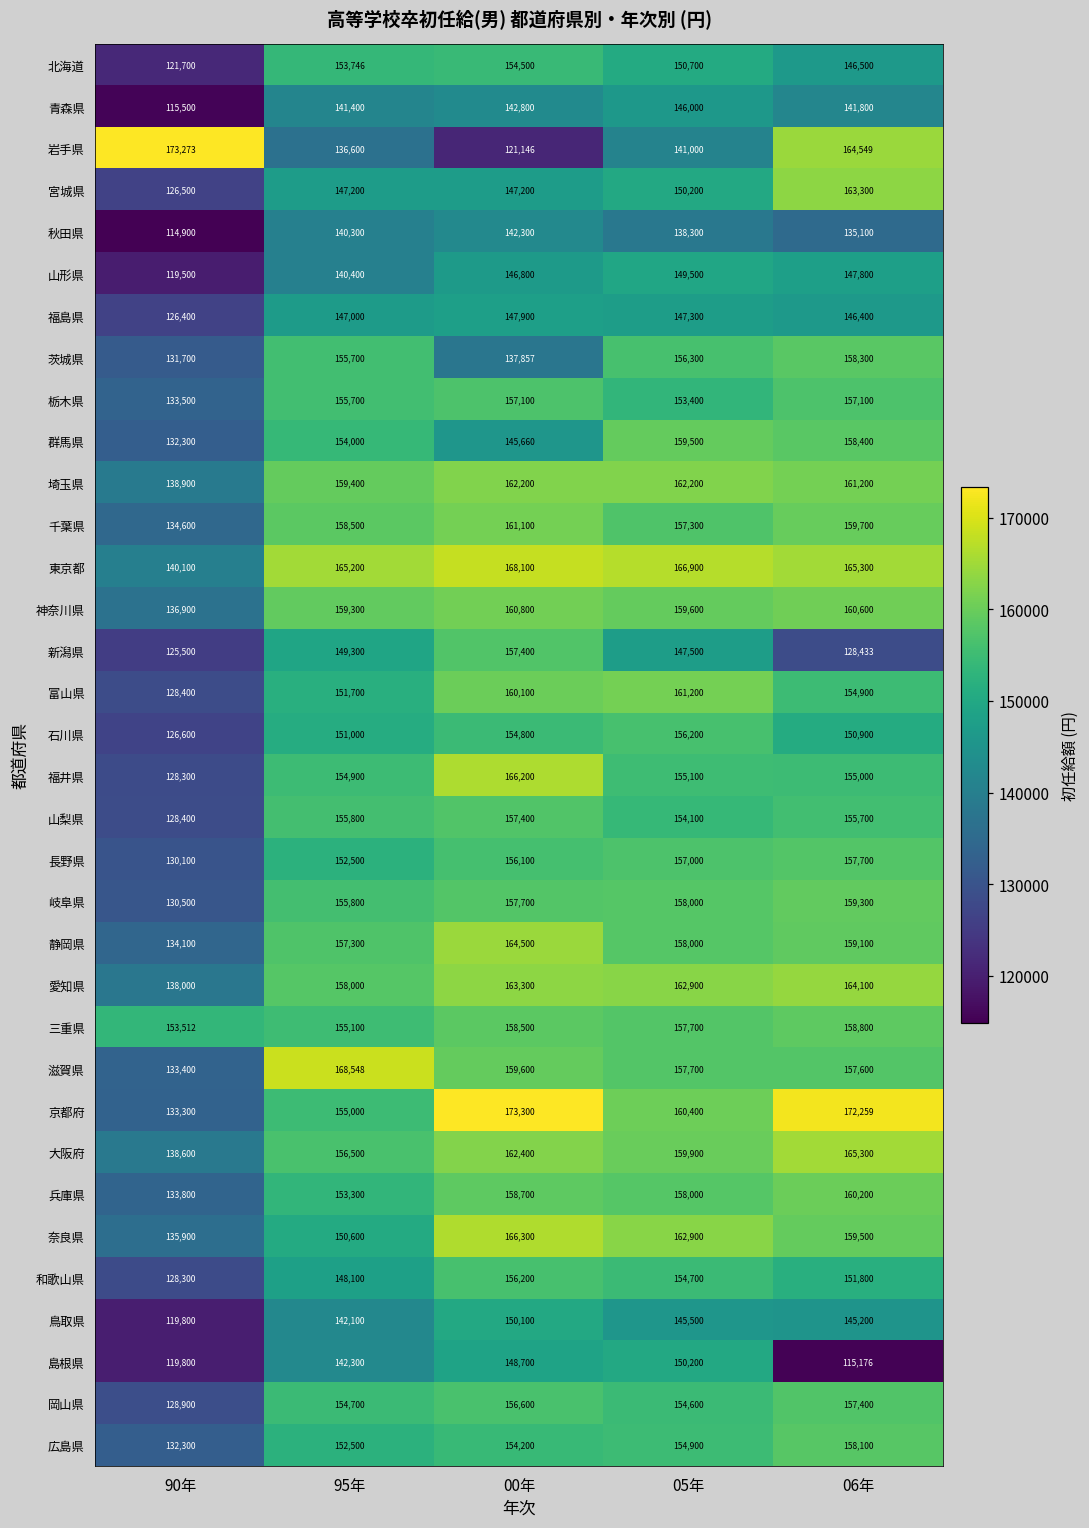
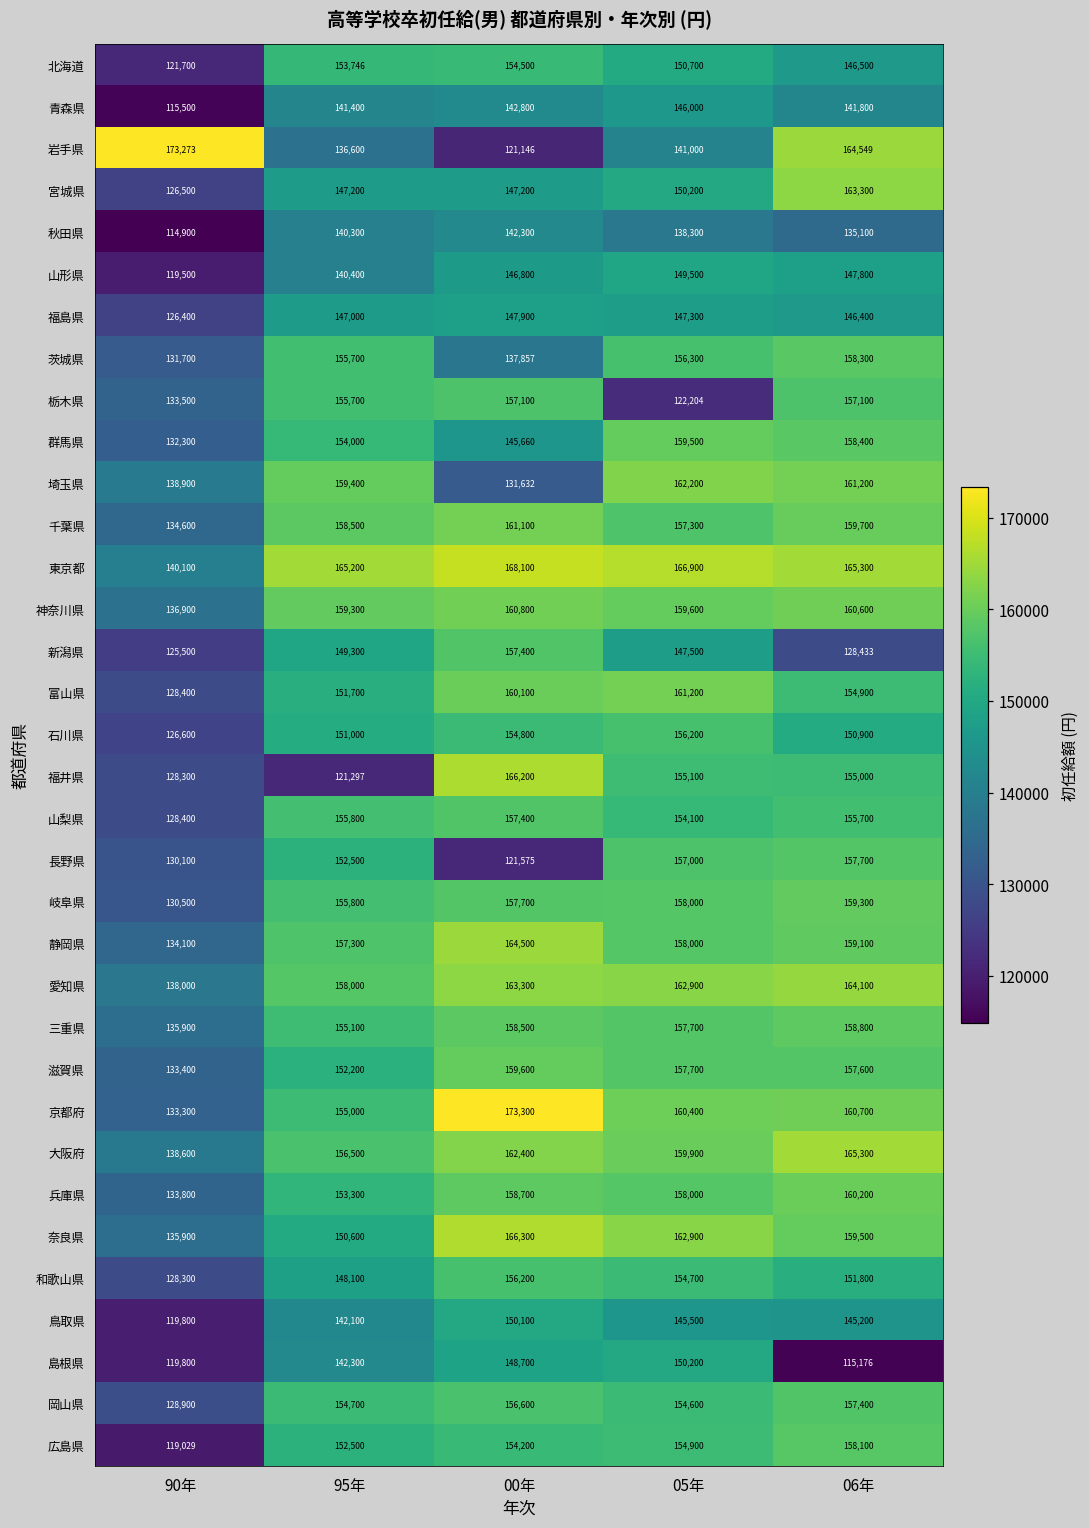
栃木県, 05年: 153,400 -> 122,204
埼玉県, 00年: 162,200 -> 131,632
福井県, 95年: 154,900 -> 121,297
長野県, 00年: 156,100 -> 121,575
三重県, 90年: 153,512 -> 135,900
滋賀県, 95年: 168,548 -> 152,200
京都府, 06年: 172,259 -> 160,700
広島県, 90年: 132,300 -> 119,029
